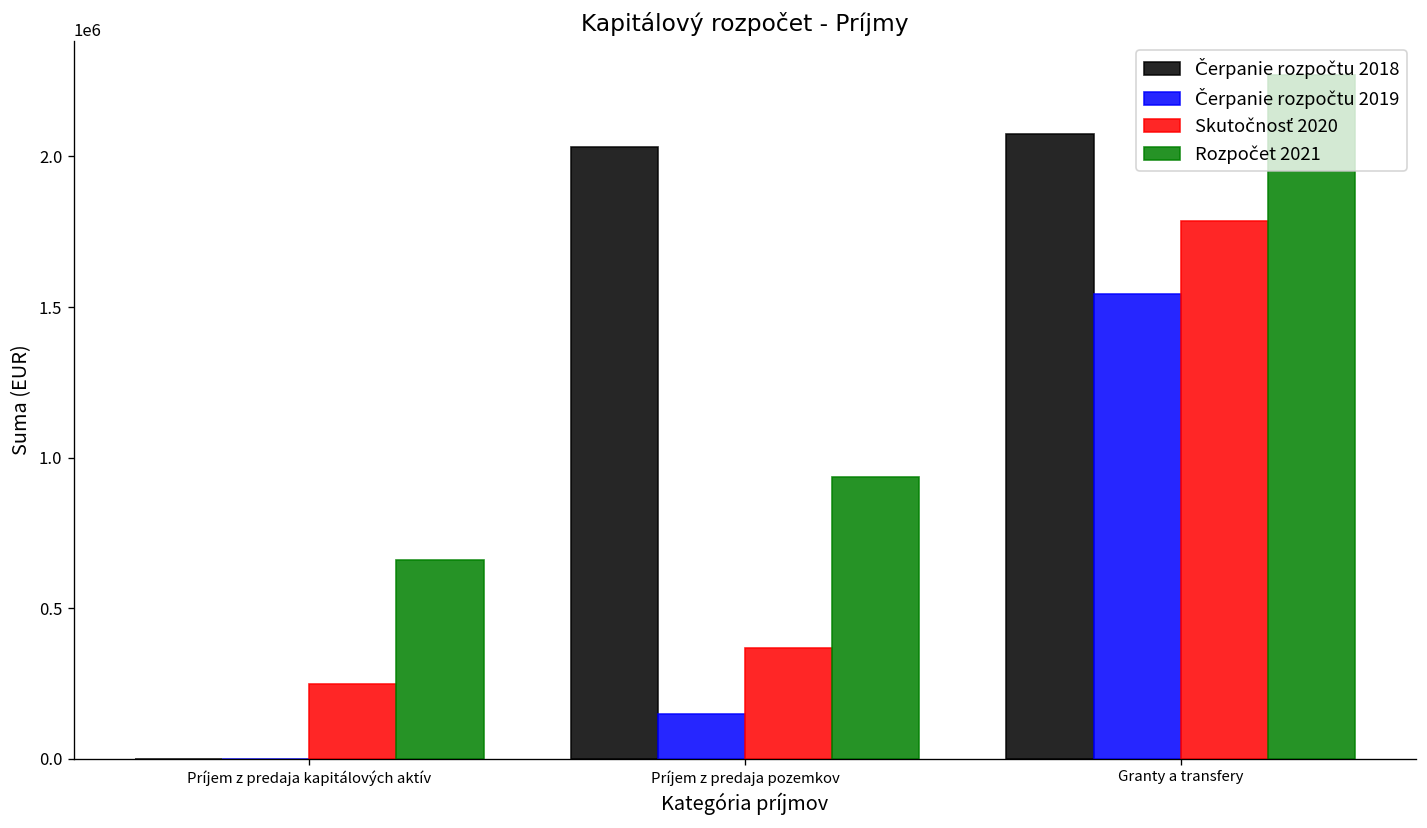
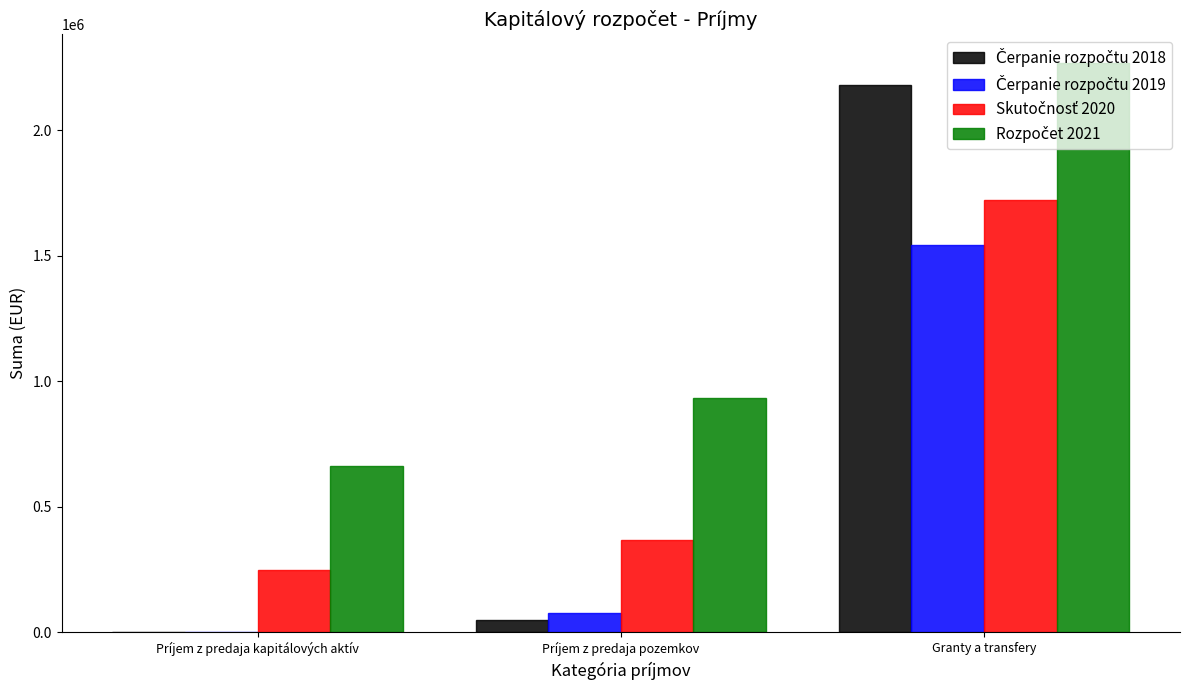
Čerpanie rozpočtu 2018, Príjem z predaja pozemkov: 2030000 -> 50000
Čerpanie rozpočtu 2019, Príjem z predaja pozemkov: 150000 -> 80000
Čerpanie rozpočtu 2018, Granty a transfery: 2080000 -> 2180000
Skutočnosť 2020, Granty a transfery: 1780000 -> 1720000
